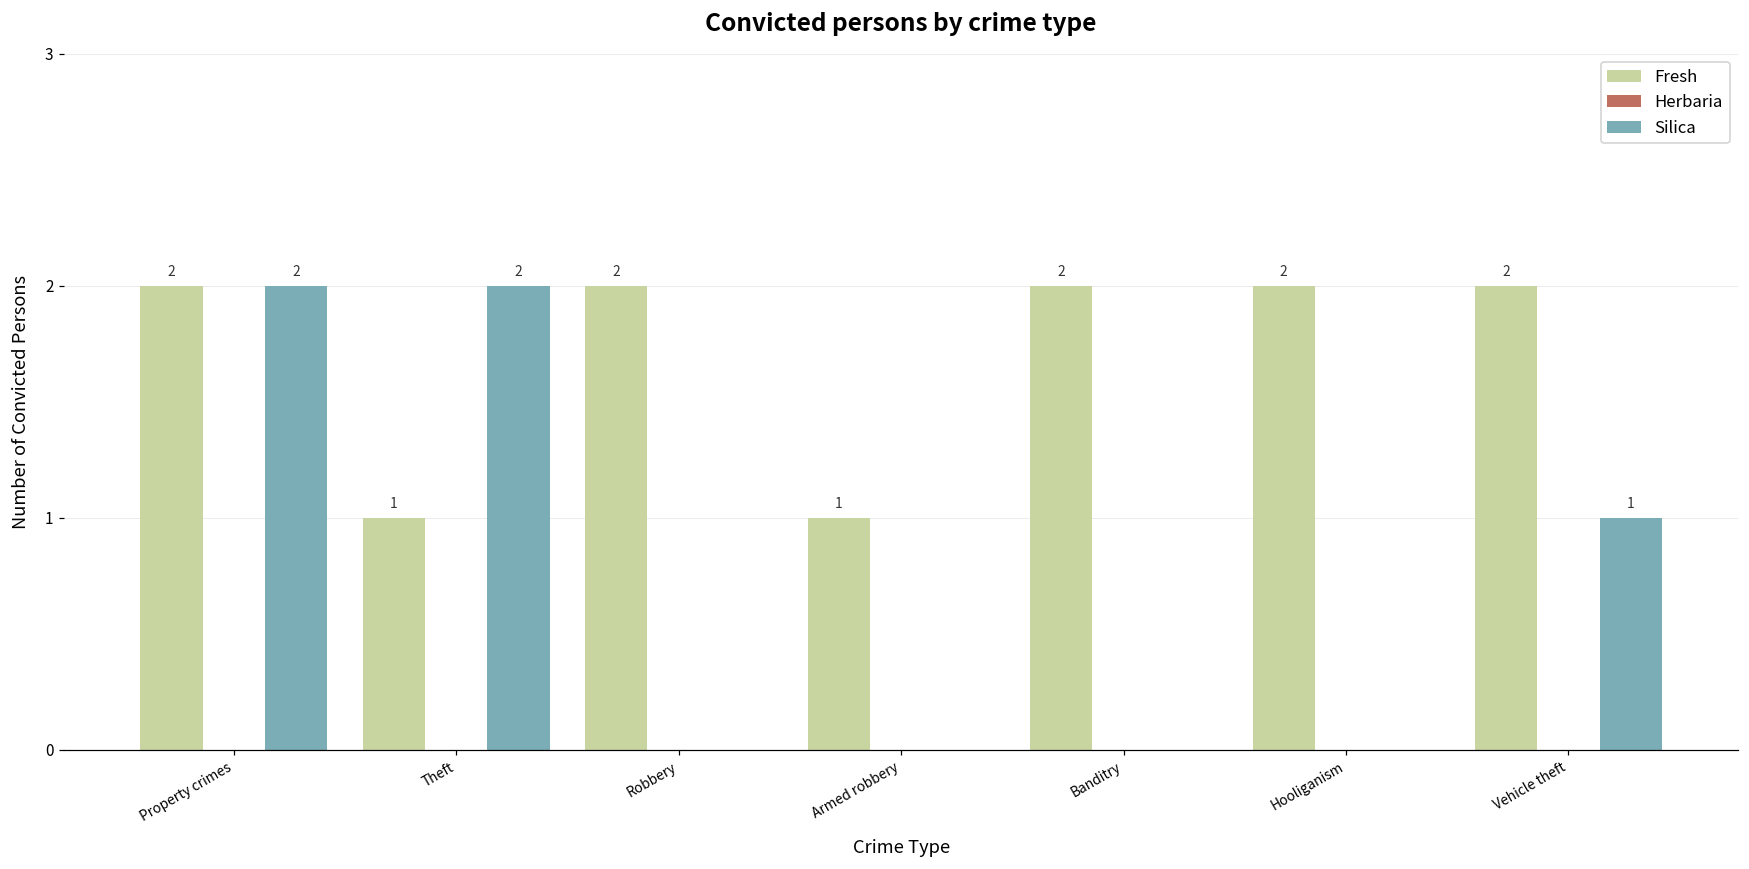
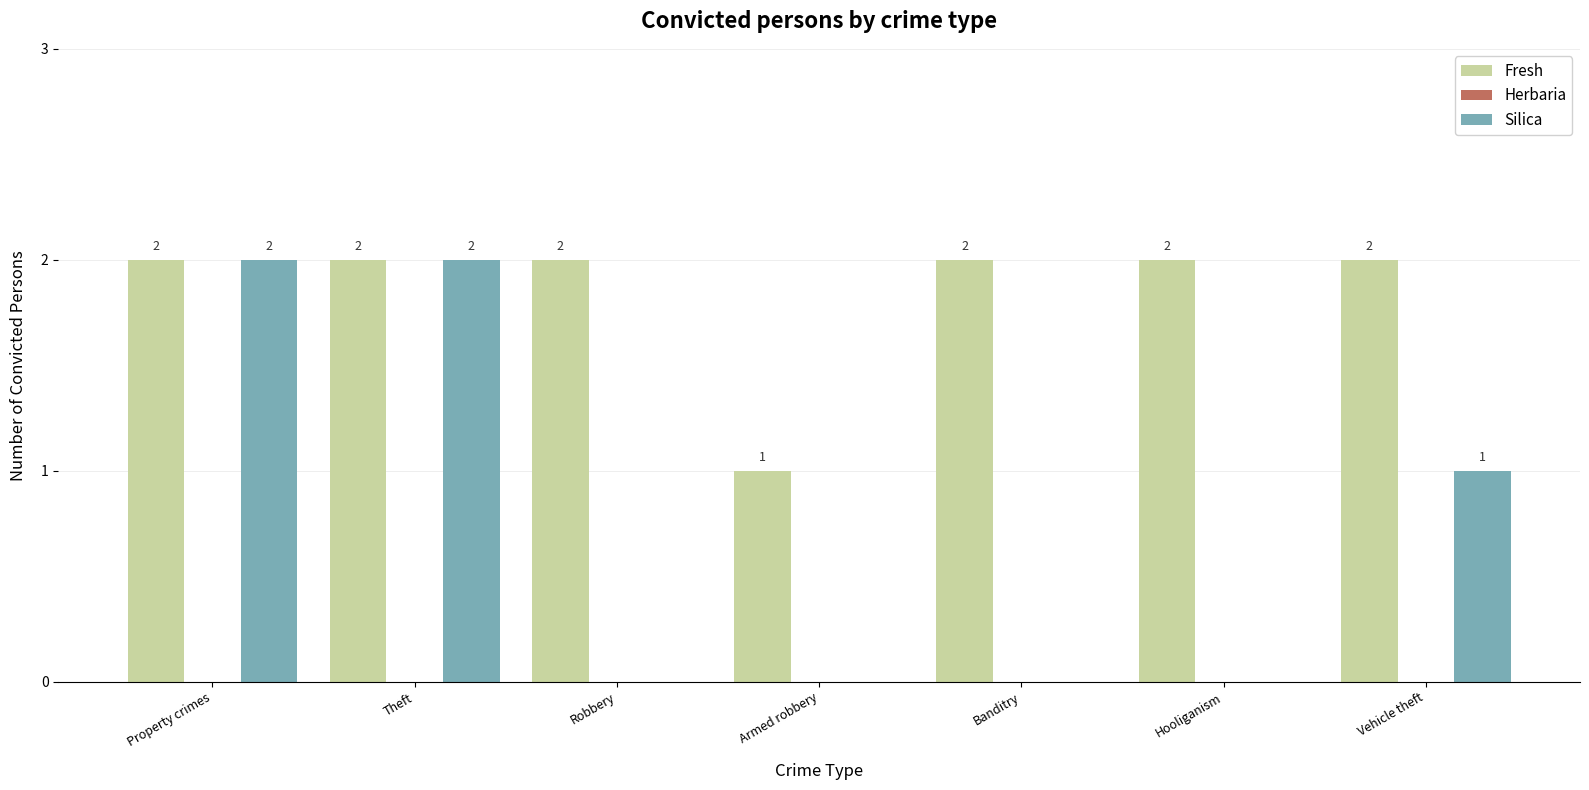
Fresh, Theft: 1 -> 2
